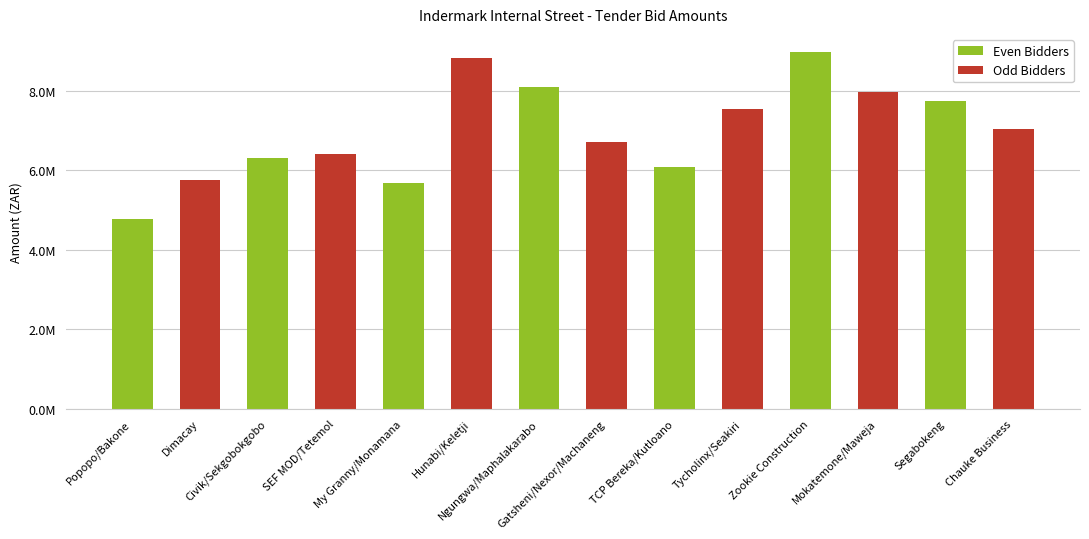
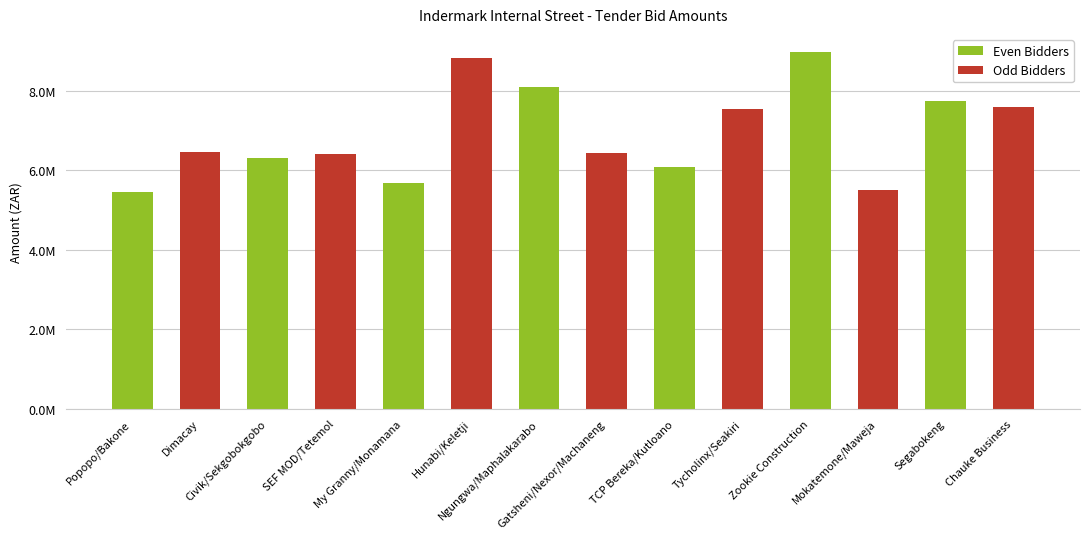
Popopo/Bakone: 4800000 -> 5500000
Dimacay: 5800000 -> 6500000
Gatsheni/Nexor/Machaneng: 6700000 -> 6400000
Mokatemone/Maweja: 8000000 -> 5500000
Chauke Business: 7000000 -> 7600000
